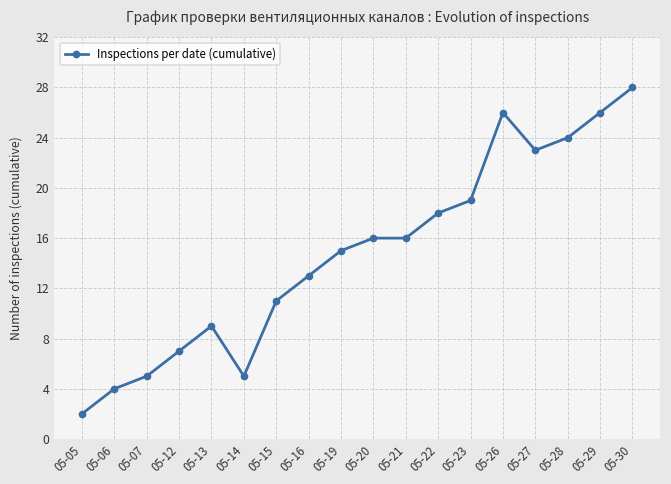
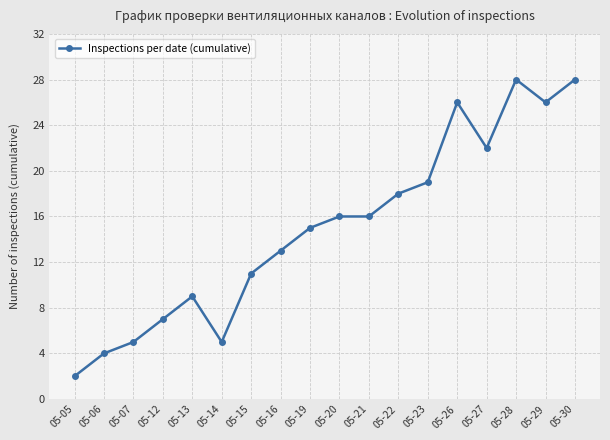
05-27: 23 -> 22
05-28: 24 -> 28
